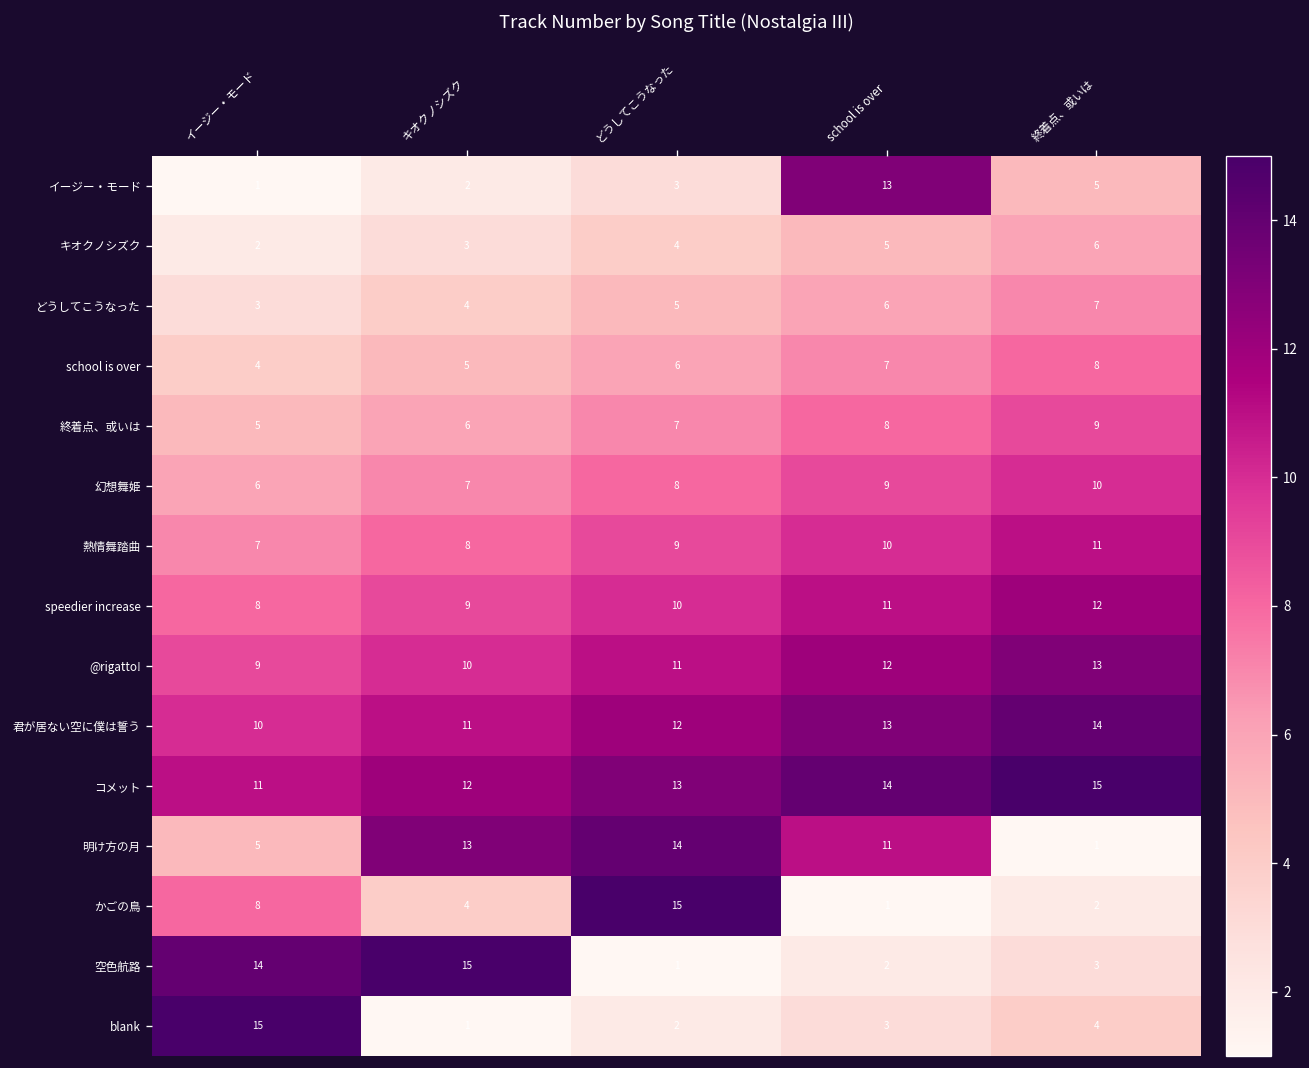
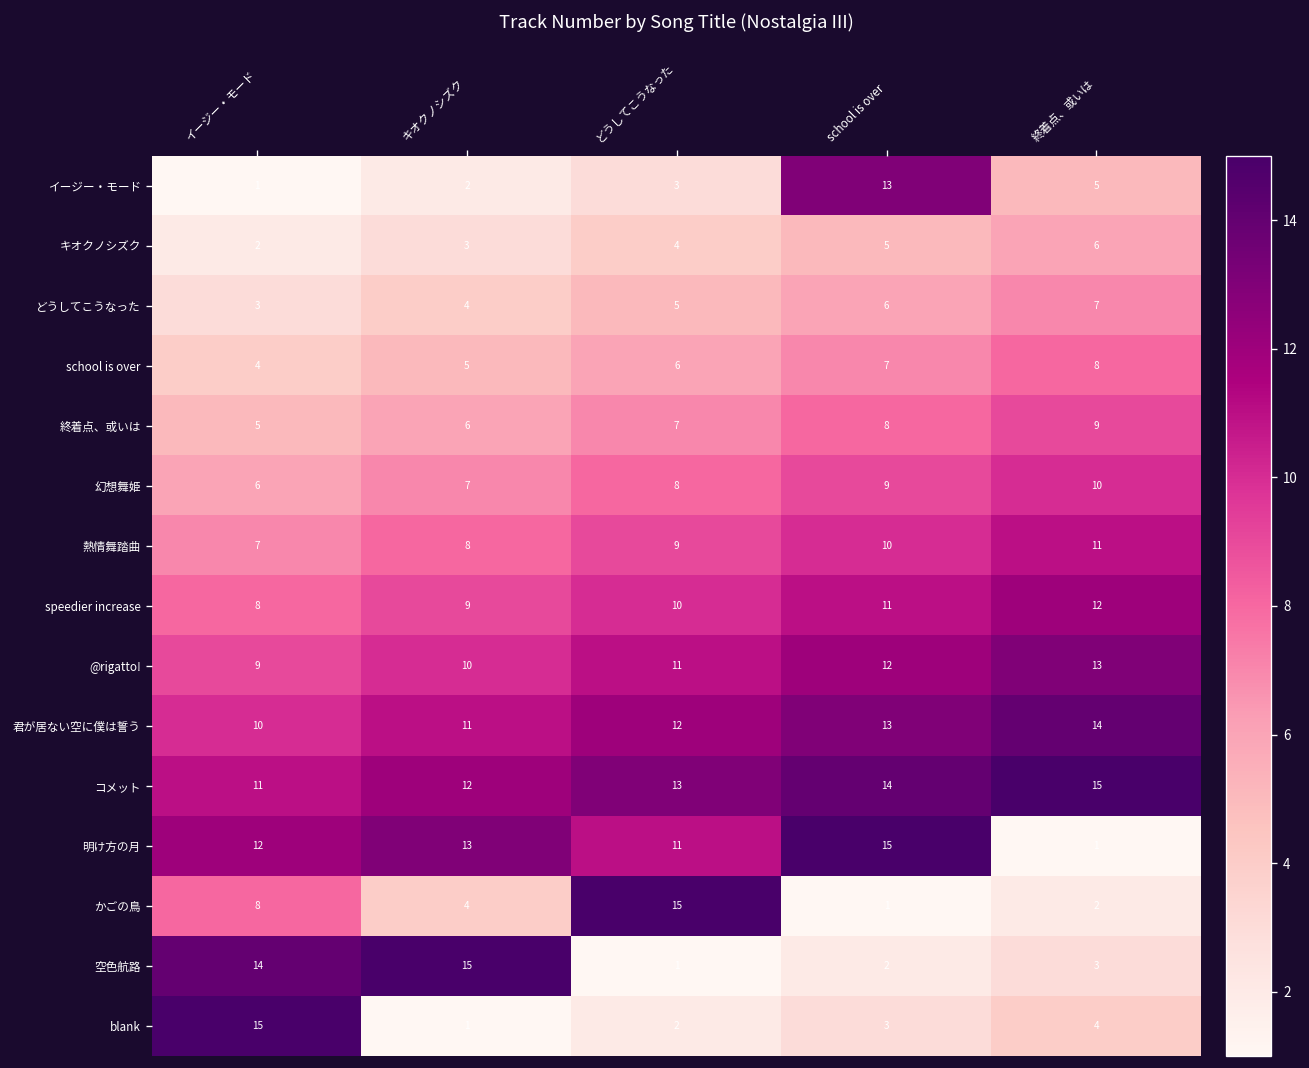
明け方の月, イージー・モード: 5 -> 12
明け方の月, どうしてこうなった: 14 -> 11
明け方の月, school is over: 11 -> 15
